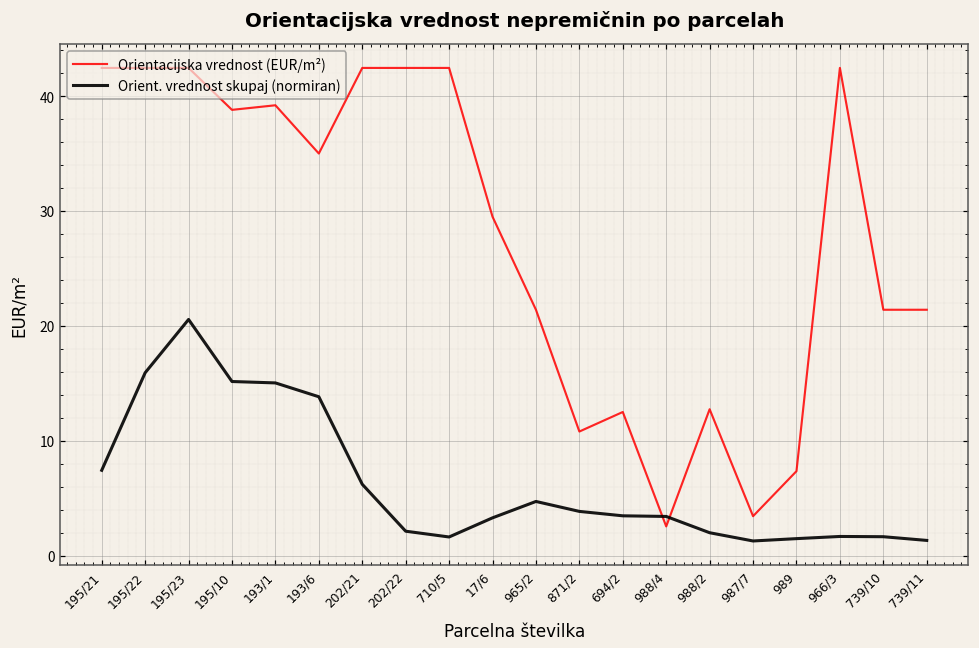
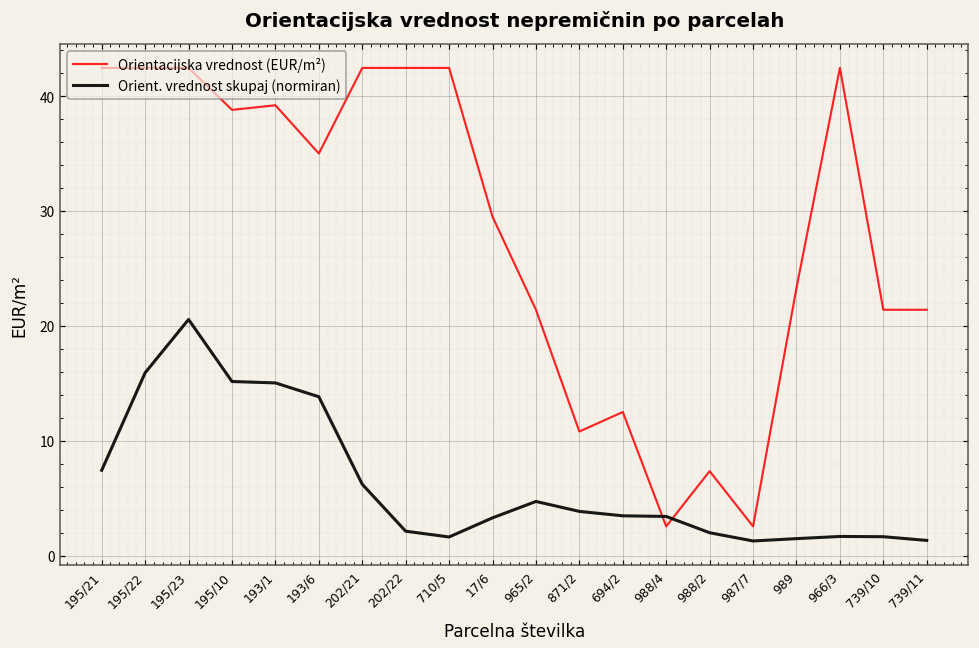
Orientacijska vrednost (EUR/m²), 988/2: 12.7 -> 7.4
Orientacijska vrednost (EUR/m²), 987/7: 3.4 -> 2.5
Orientacijska vrednost (EUR/m²), 989: 7.4 -> 23.3
